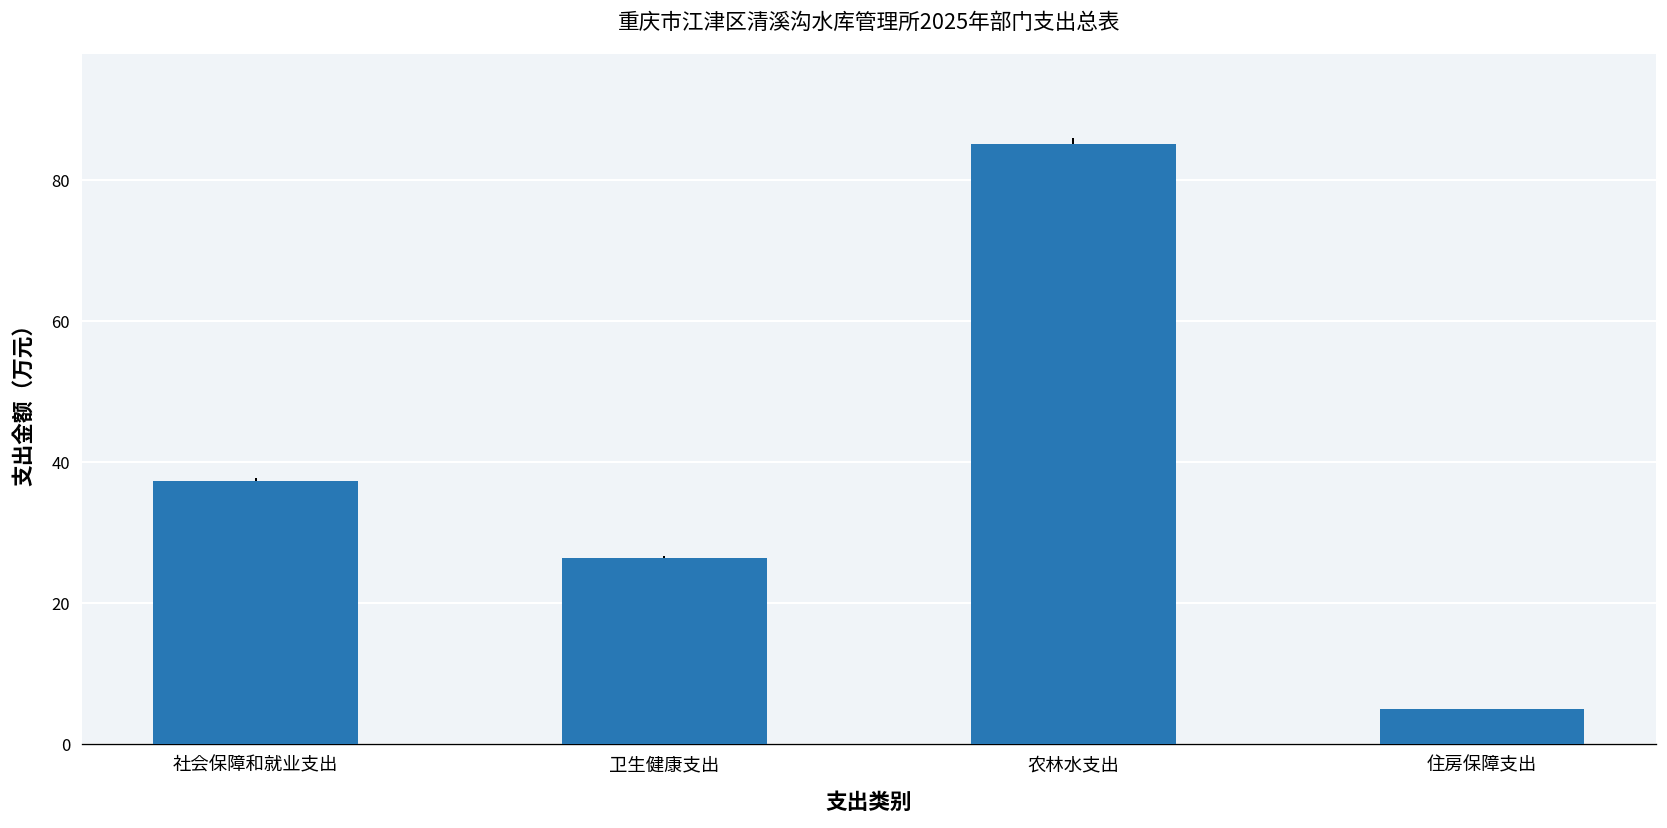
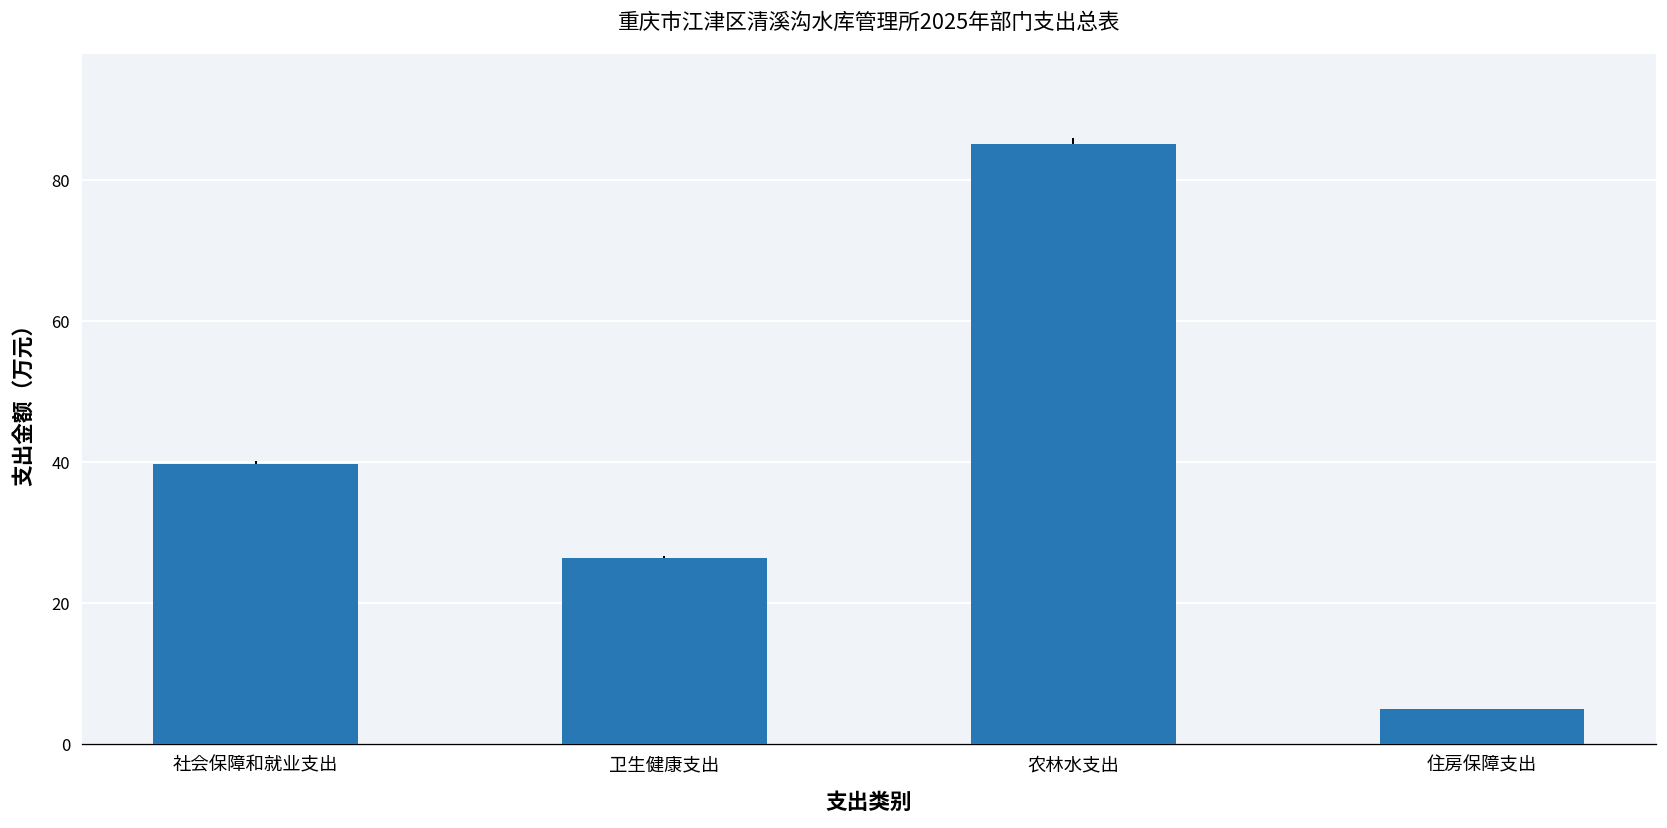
社会保障和就业支出: 37 -> 40
